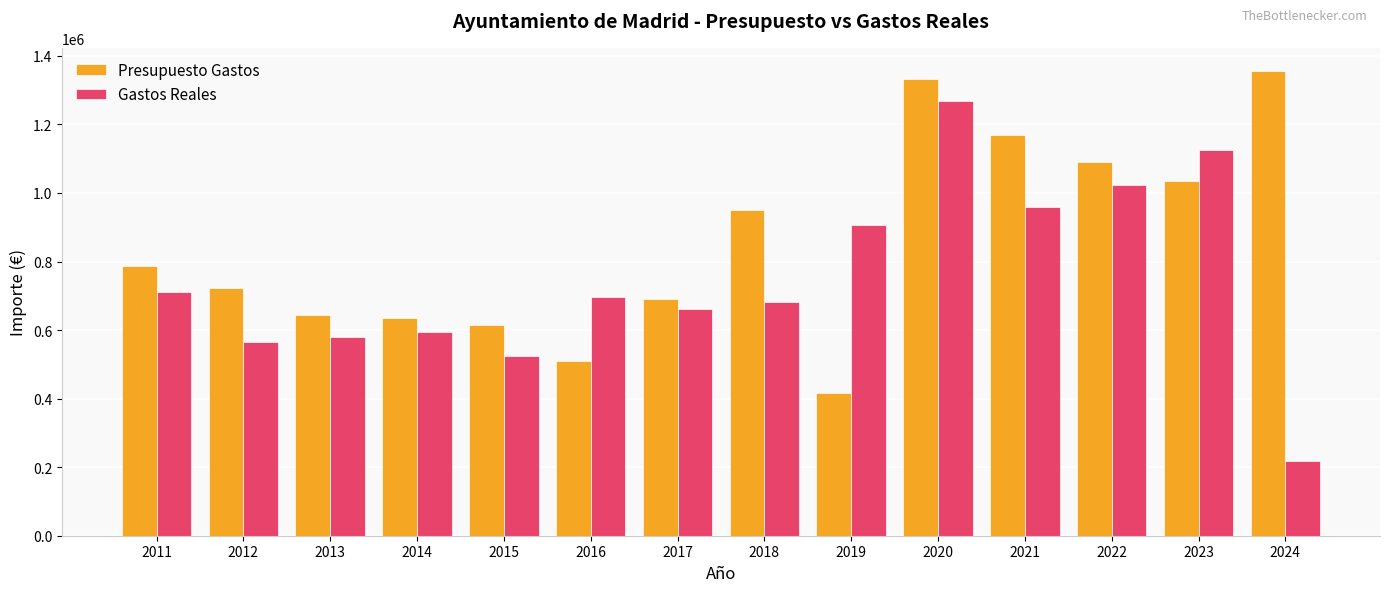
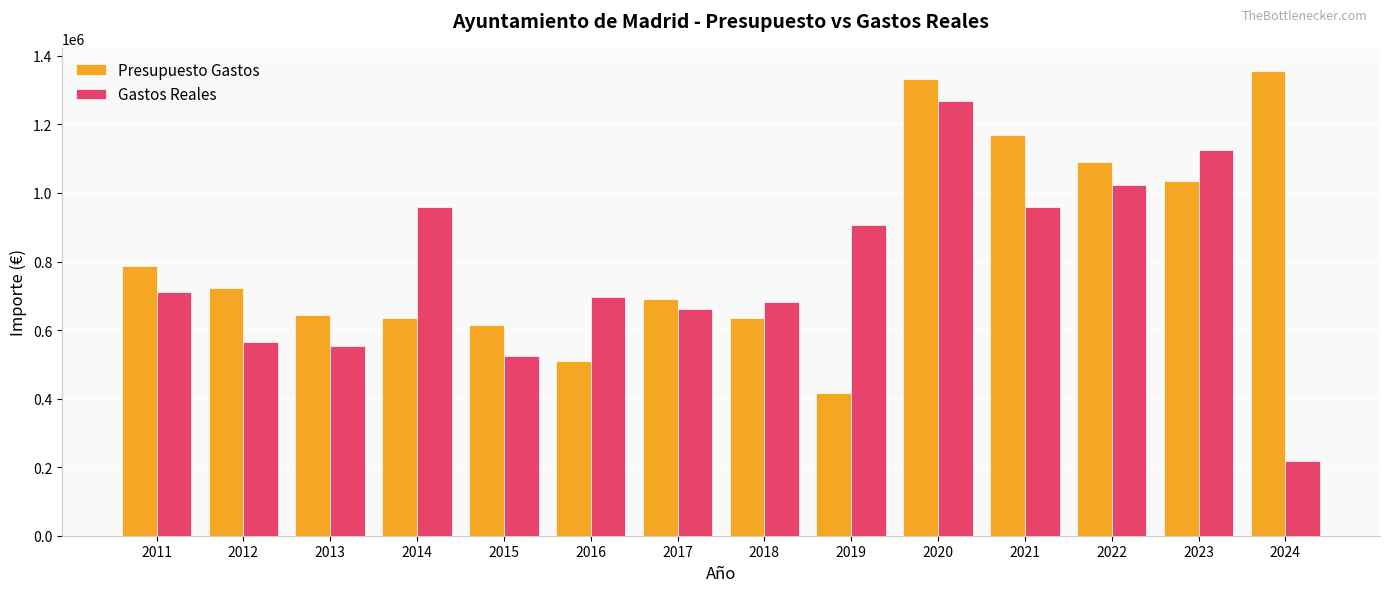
Gastos Reales, 2013: 580000 -> 550000
Gastos Reales, 2014: 590000 -> 960000
Presupuesto Gastos, 2018: 950000 -> 640000
